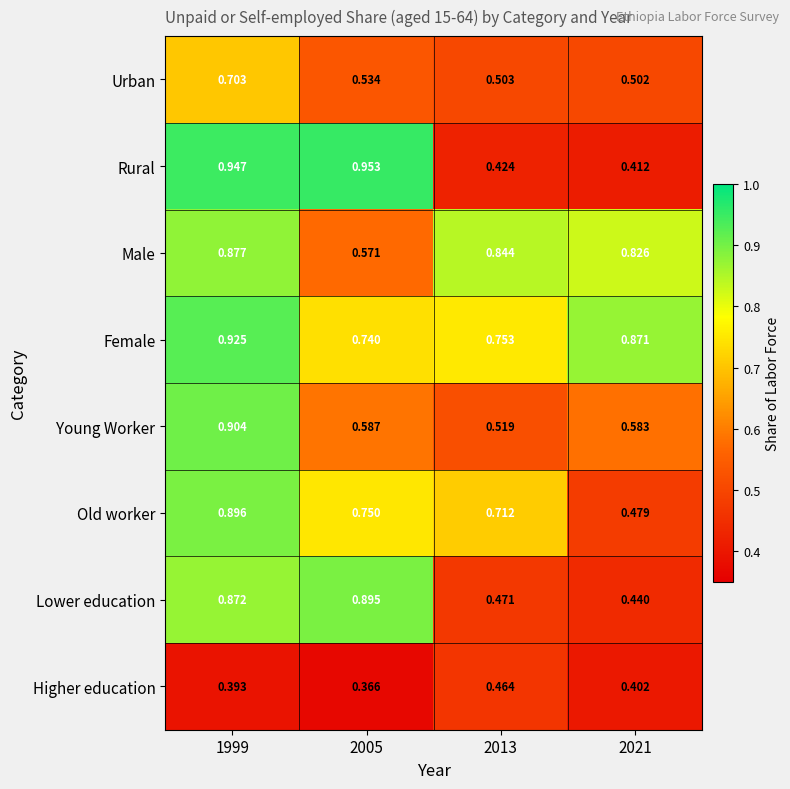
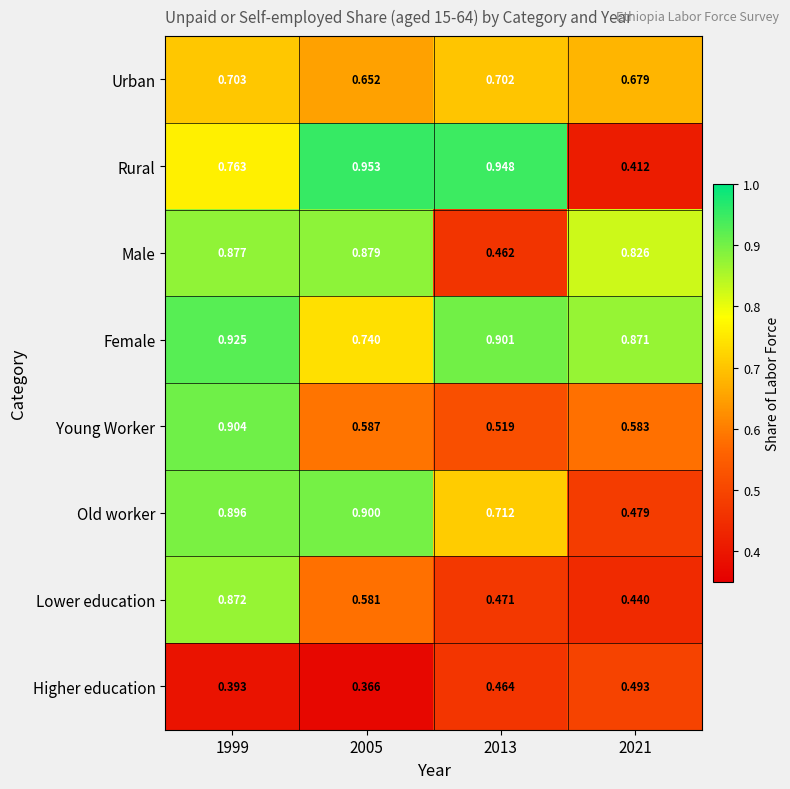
Urban, 2005: 0.534 -> 0.652
Urban, 2013: 0.503 -> 0.702
Urban, 2021: 0.502 -> 0.679
Rural, 1999: 0.947 -> 0.763
Rural, 2013: 0.424 -> 0.948
Male, 2005: 0.571 -> 0.879
Male, 2013: 0.844 -> 0.462
Female, 2013: 0.753 -> 0.901
Old worker, 2005: 0.750 -> 0.900
Lower education, 2005: 0.895 -> 0.581
Higher education, 2021: 0.402 -> 0.493
